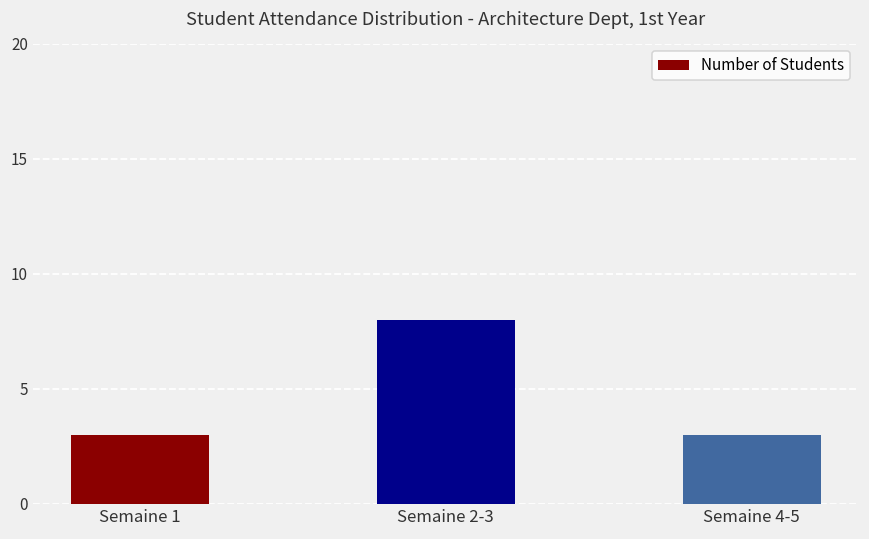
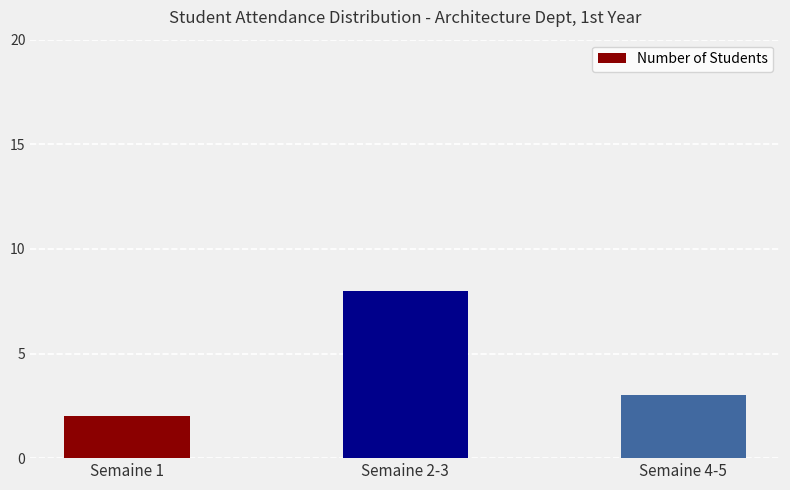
Semaine 1: 3 -> 2
